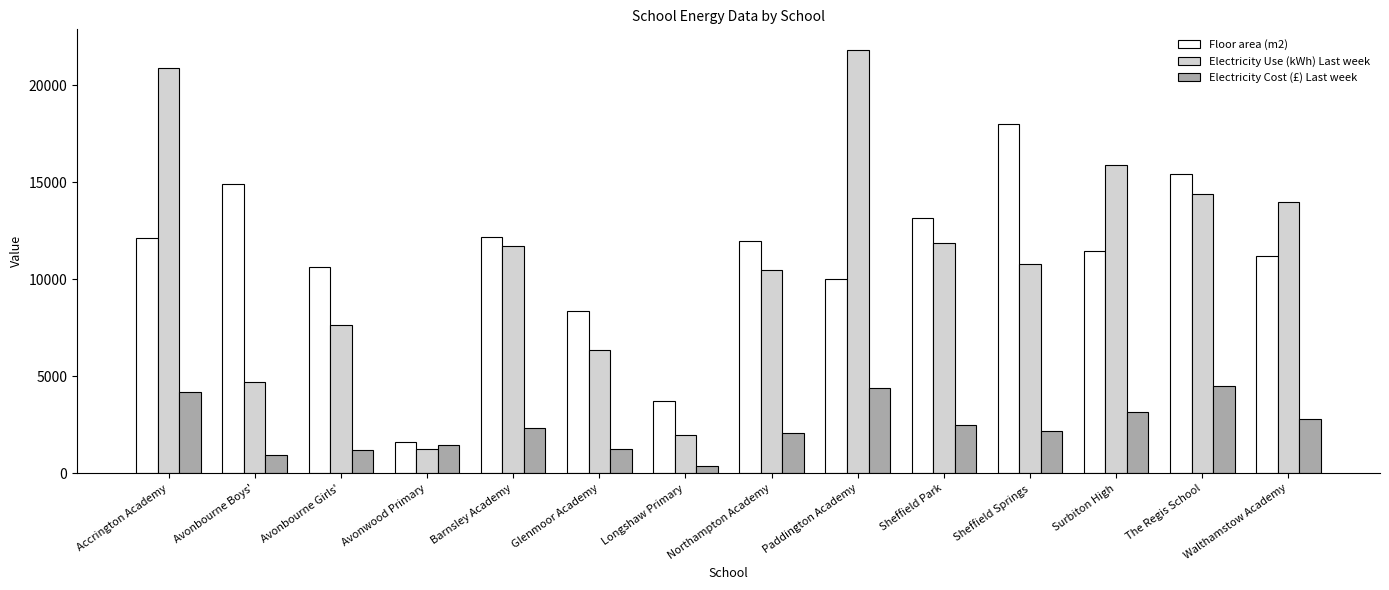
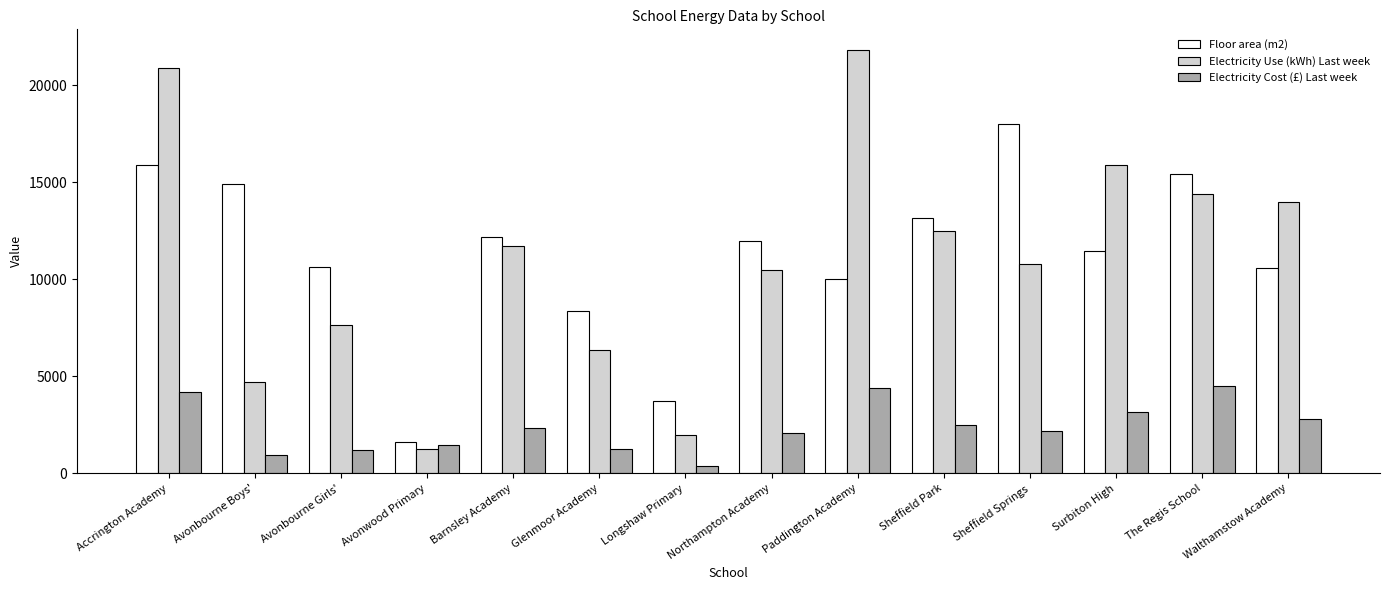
Floor area (m2), Accrington Academy: 12100 -> 15900
Electricity Use (kWh) Last week, Sheffield Park: 11900 -> 12500
Floor area (m2), Walthamstow Academy: 11200 -> 10600
